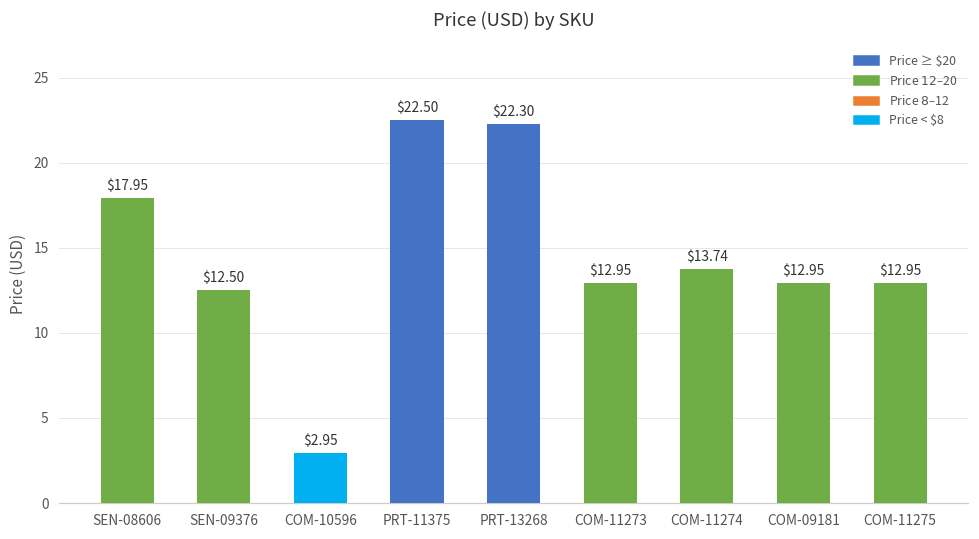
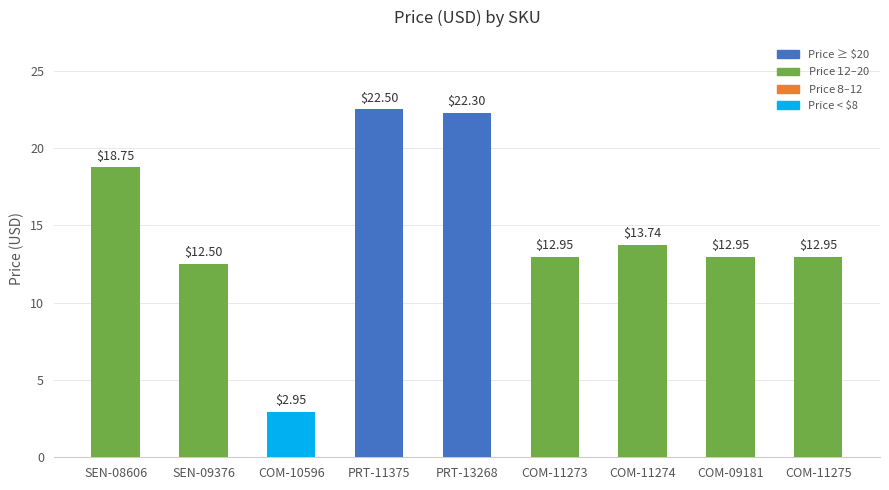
SEN-08606: $17.95 -> $18.75
